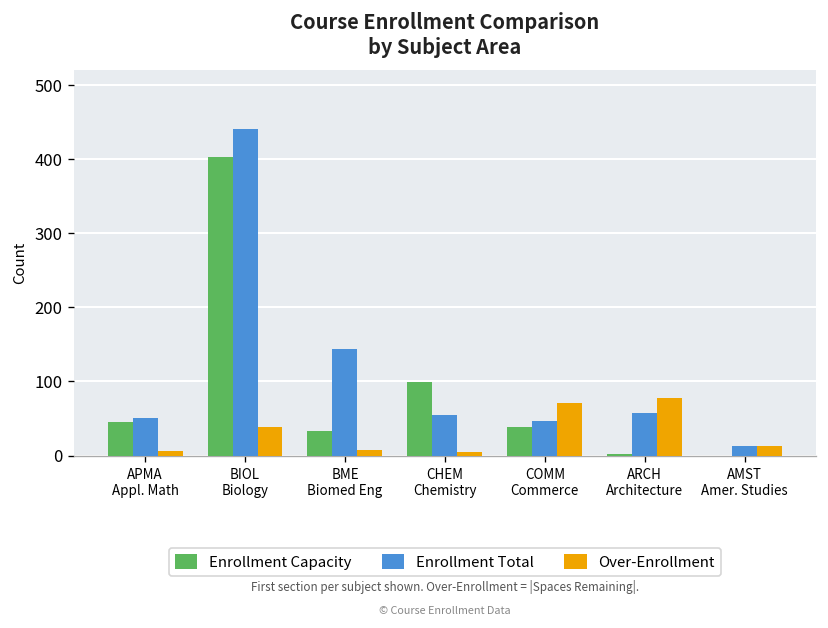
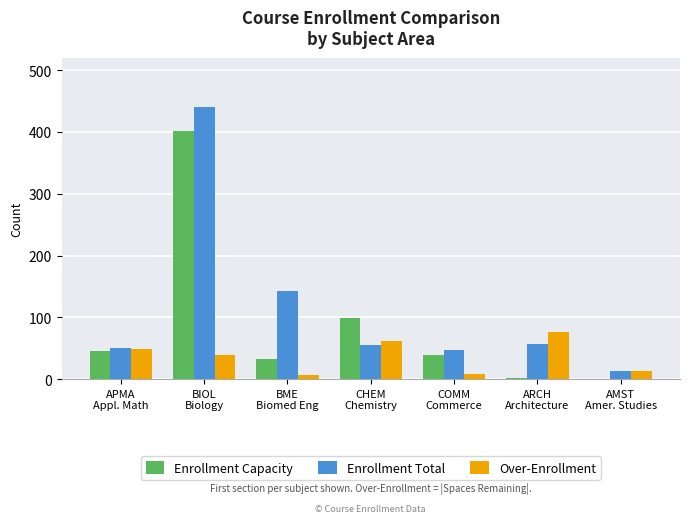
Over-Enrollment, APMA Appl. Math: 10 -> 50
Over-Enrollment, CHEM Chemistry: 10 -> 60
Over-Enrollment, COMM Commerce: 70 -> 10
